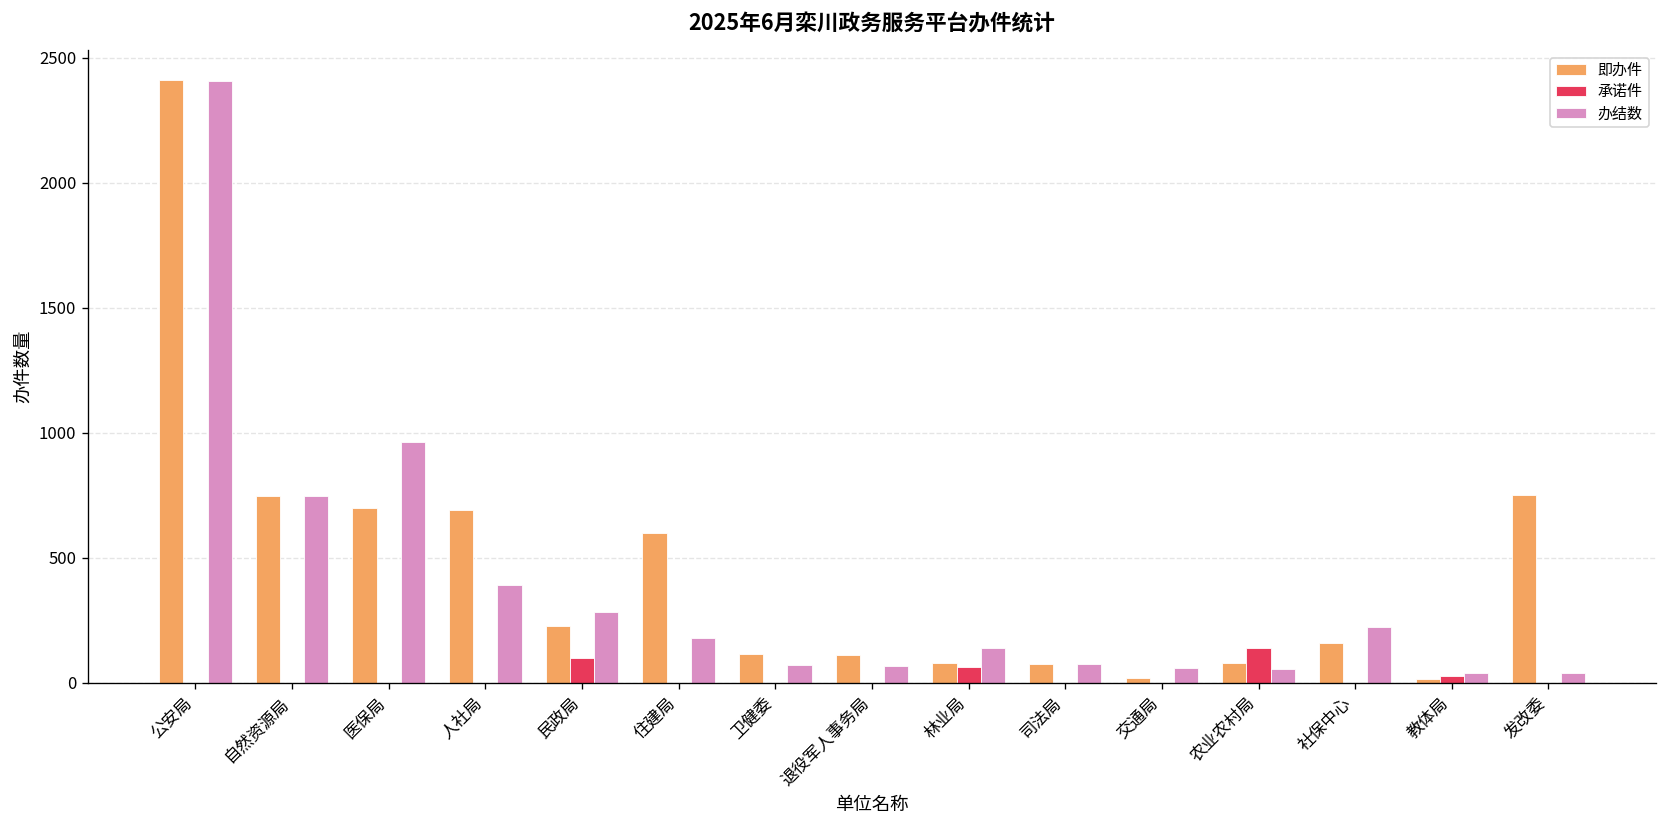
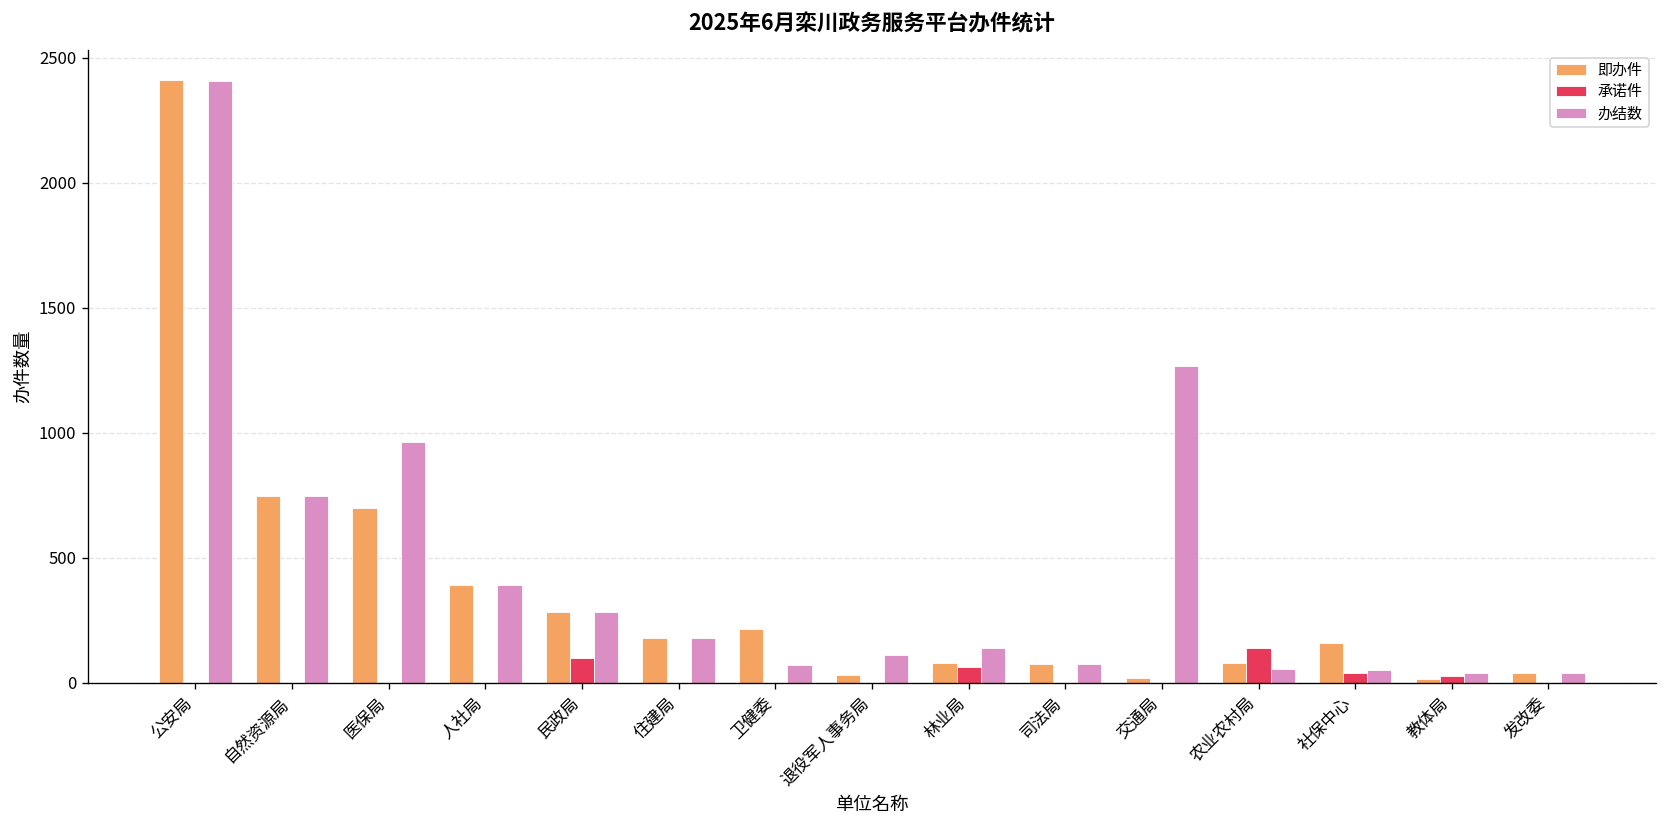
即办件, 人社局: 690 -> 390
即办件, 民政局: 230 -> 280
即办件, 住建局: 600 -> 180
即办件, 卫健委: 120 -> 210
即办件, 退役军人事务局: 110 -> 30
办结数, 退役军人事务局: 70 -> 110
办结数, 交通局: 60 -> 1270
承诺件, 社保中心: 0 -> 40
办结数, 社保中心: 220 -> 50
即办件, 发改委: 750 -> 40
